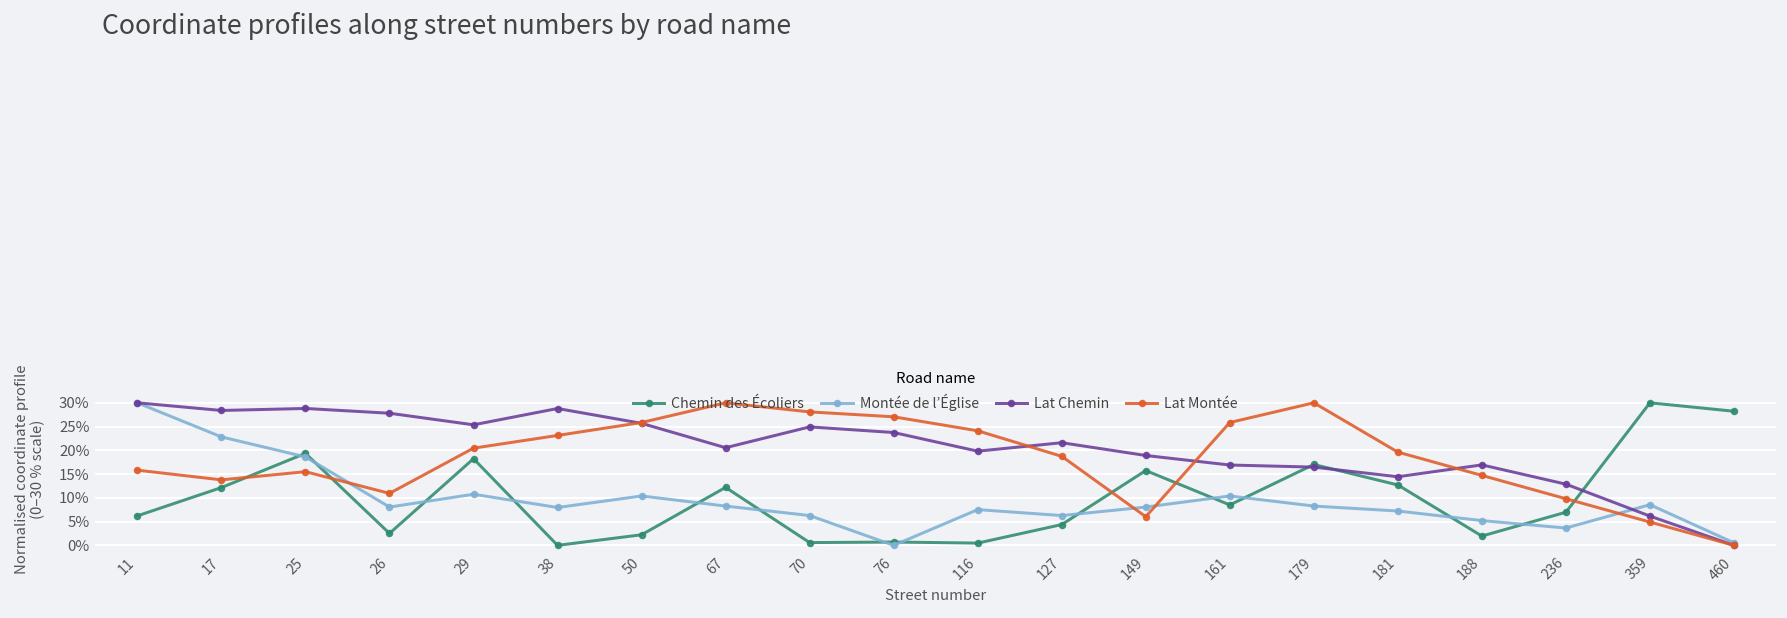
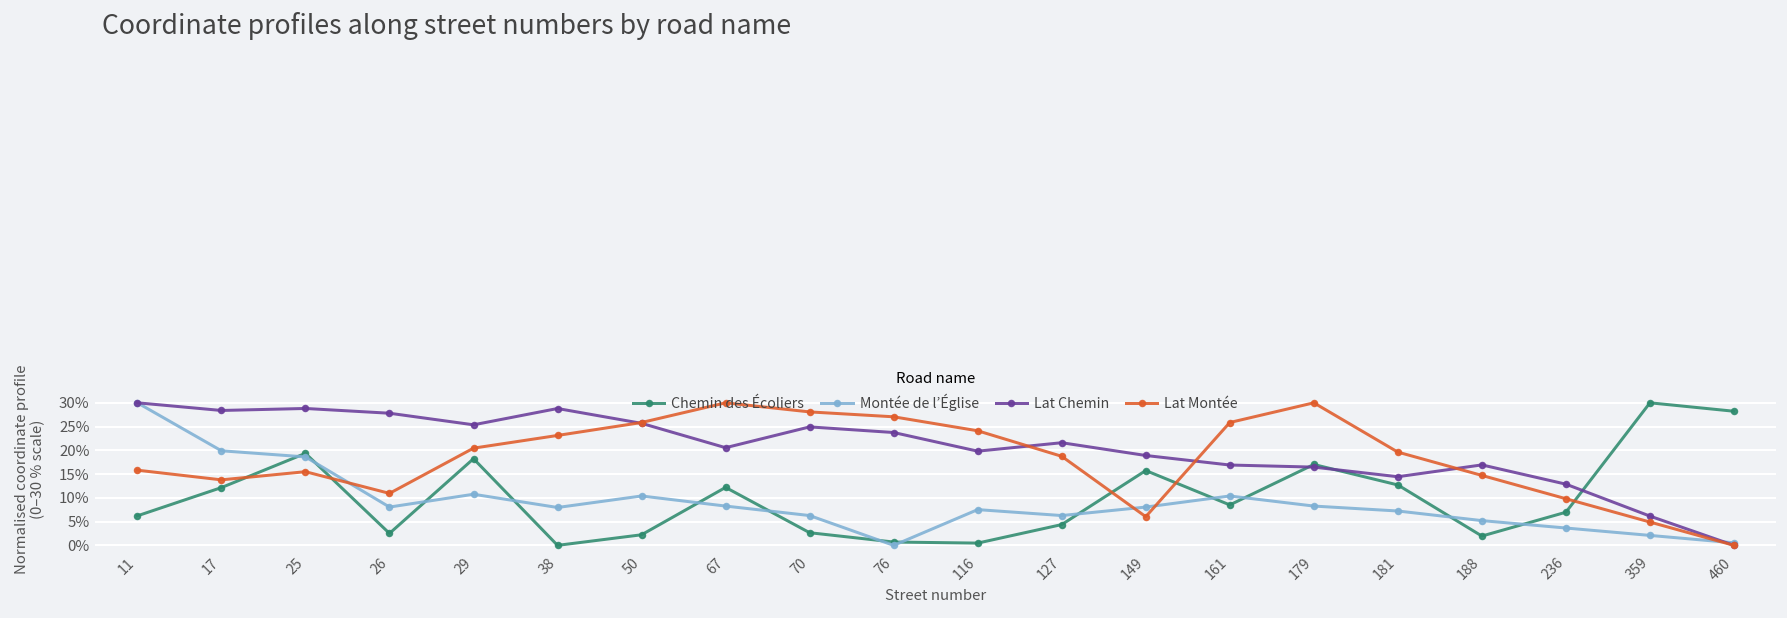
Montée de l’Église, 17: 23% -> 20%
Chemin des Écoliers, 70: 1% -> 3%
Montée de l’Église, 359: 9% -> 2%
